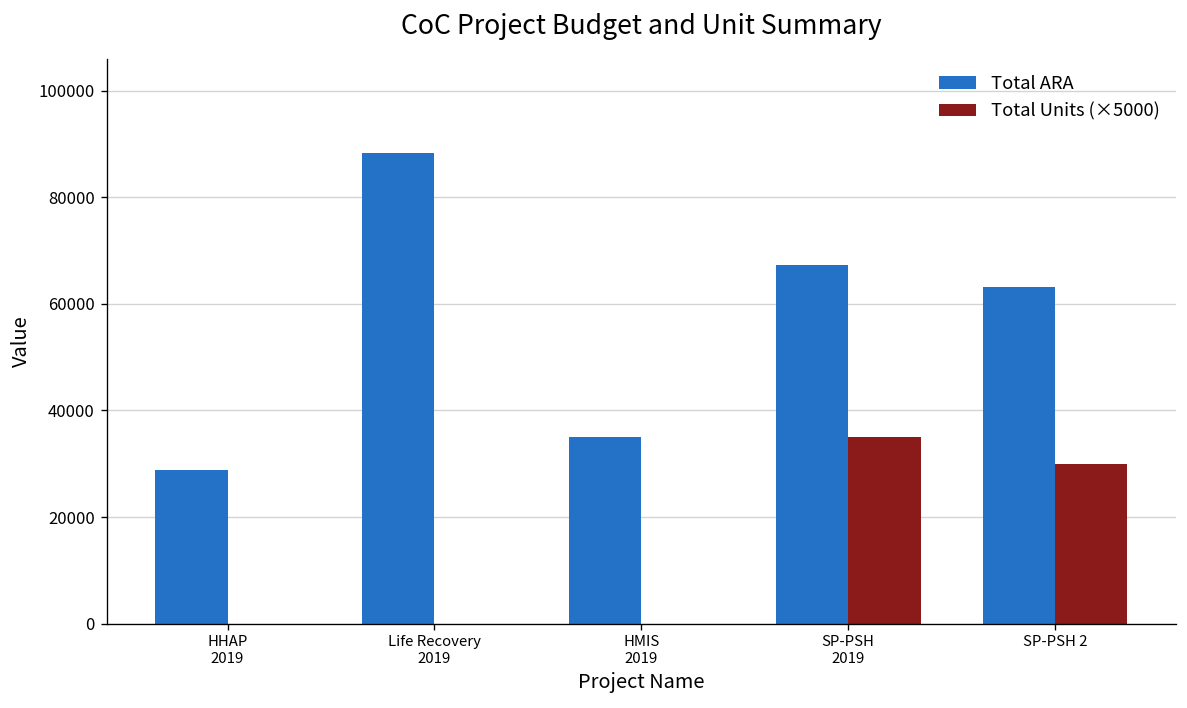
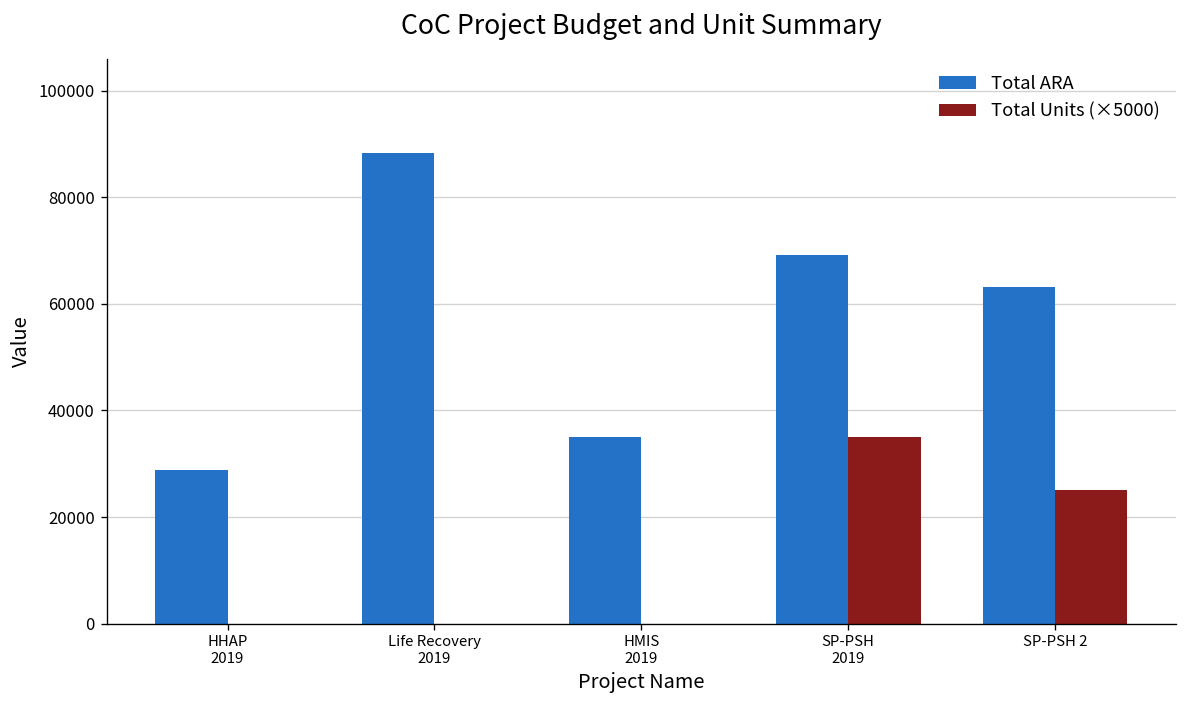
Total ARA, SP-PSH 2019: 67000 -> 69000
Total Units (×5000), SP-PSH 2: 30000 -> 25000
